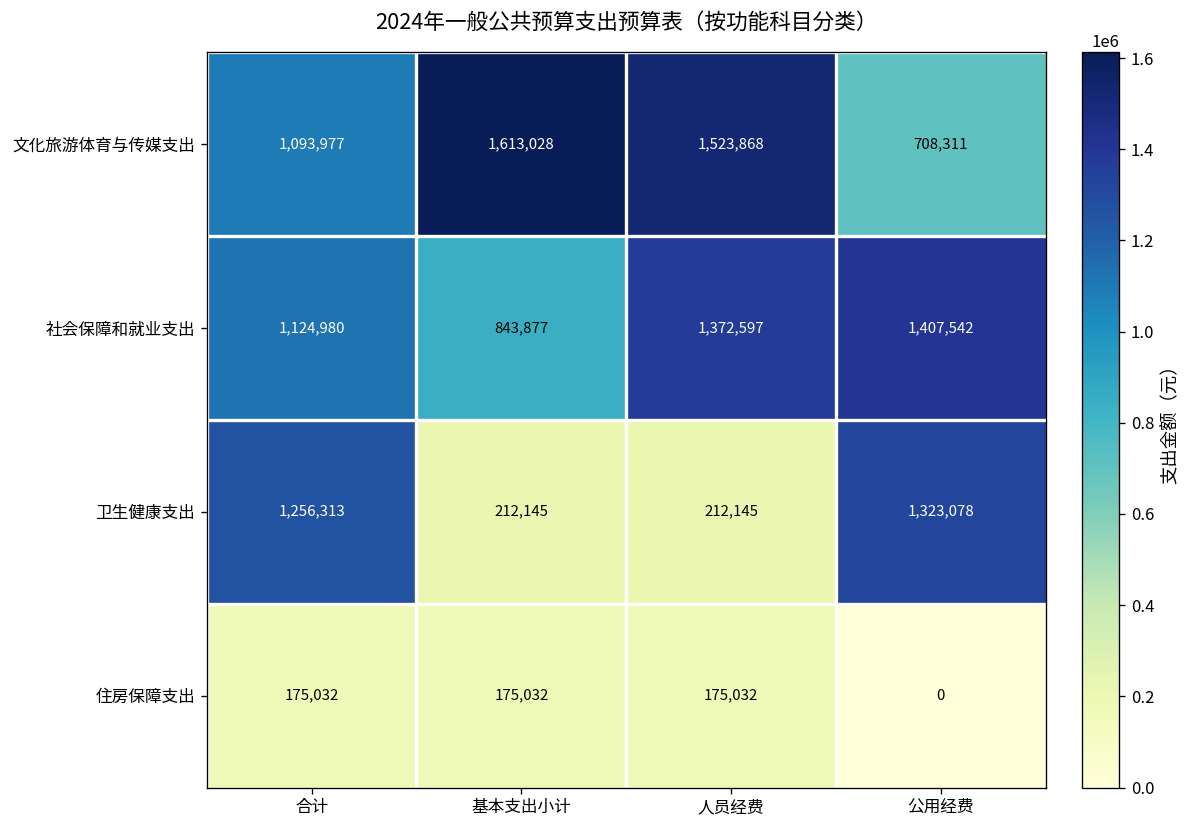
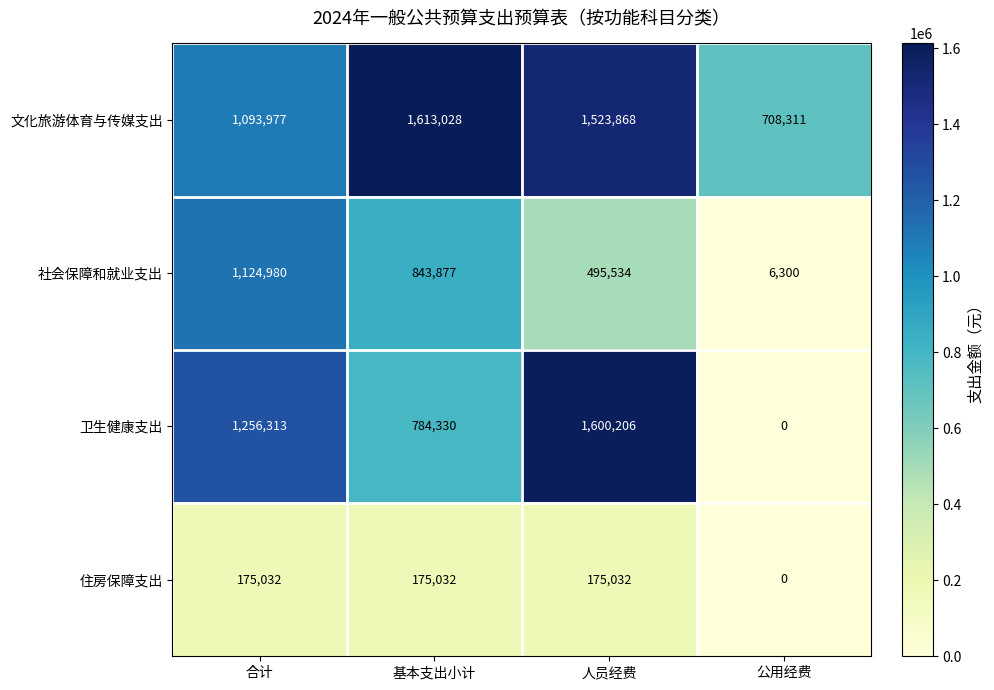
社会保障和就业支出, 人员经费: 1,372,597 -> 495,534
社会保障和就业支出, 公用经费: 1,407,542 -> 6,300
卫生健康支出, 基本支出小计: 212,145 -> 784,330
卫生健康支出, 人员经费: 212,145 -> 1,600,206
卫生健康支出, 公用经费: 1,323,078 -> 0
